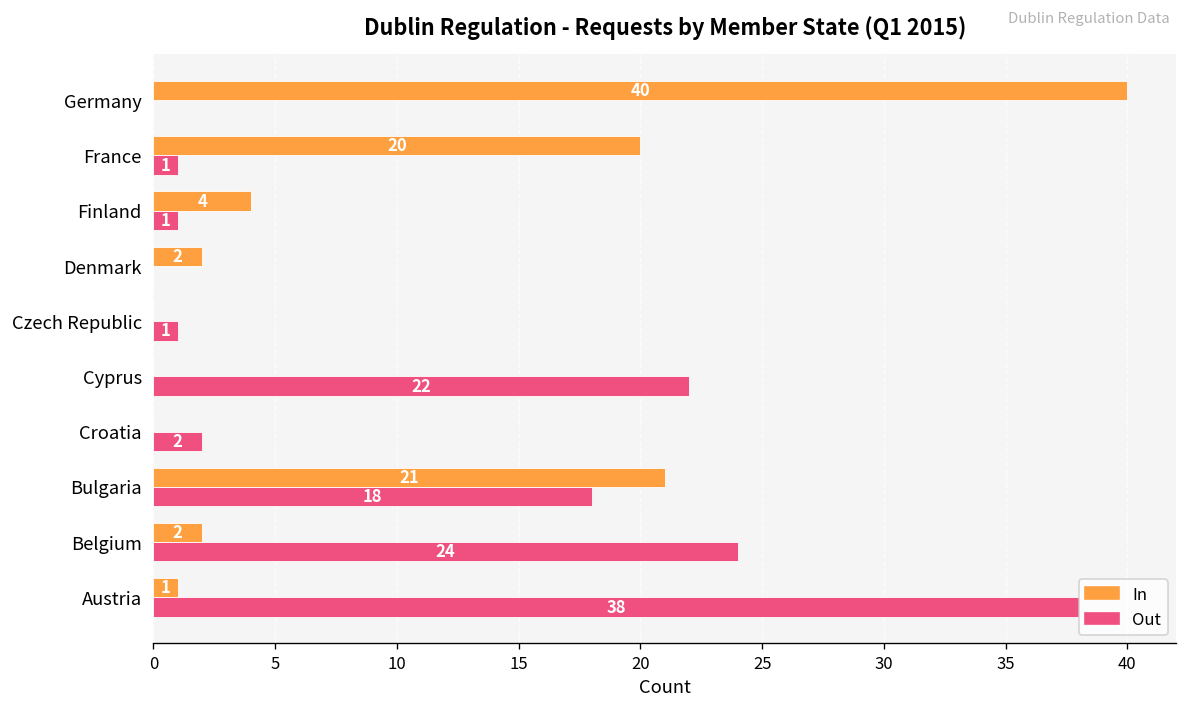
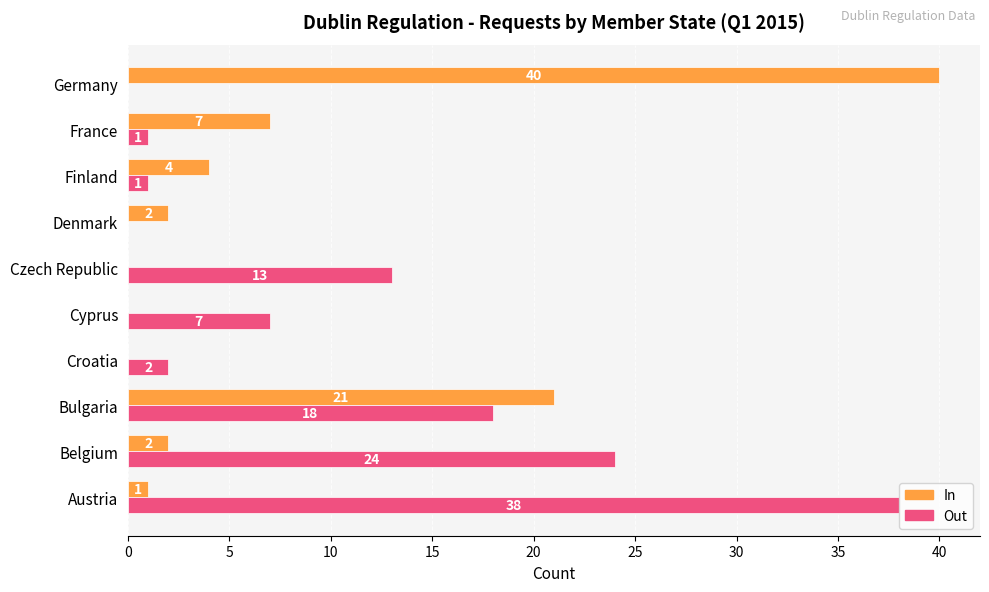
In, France: 20 -> 7
Out, Czech Republic: 1 -> 13
Out, Cyprus: 22 -> 7
